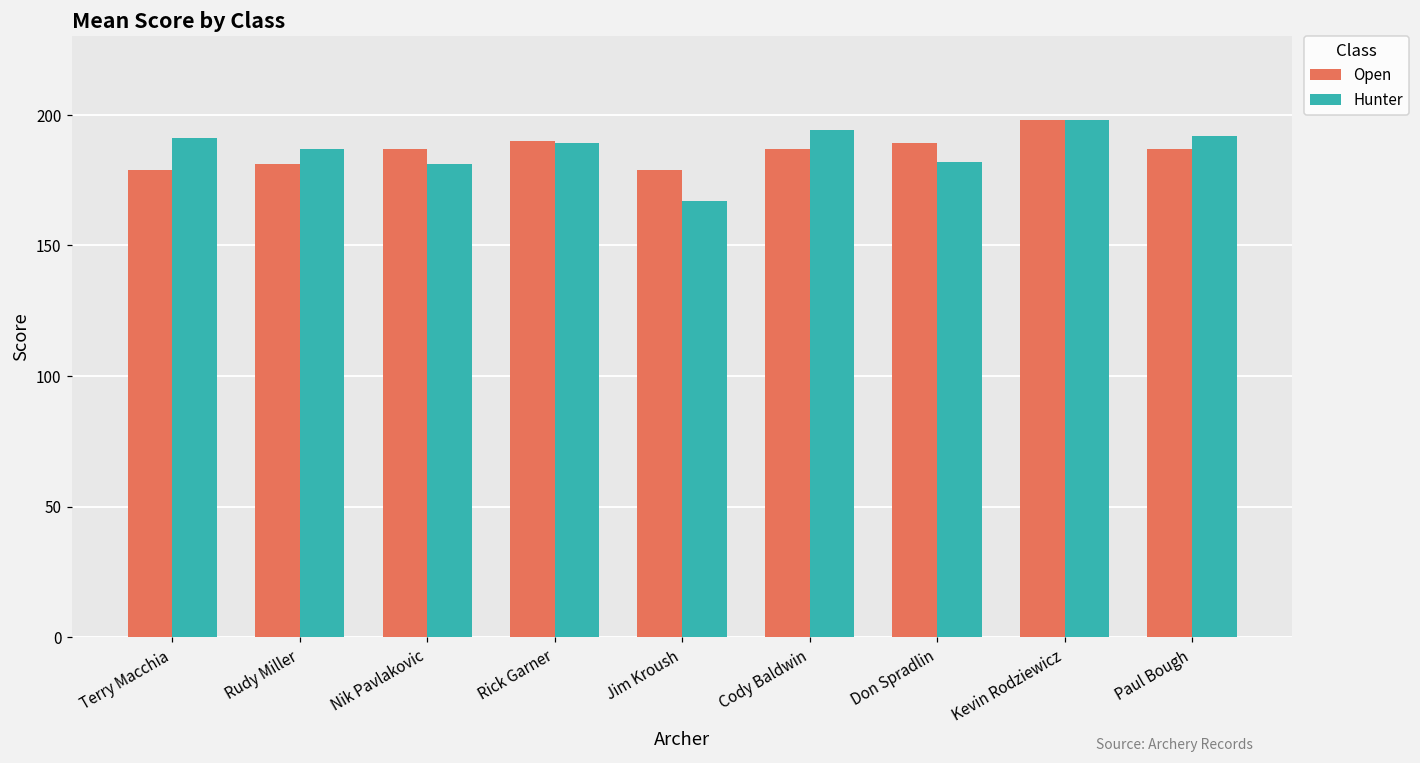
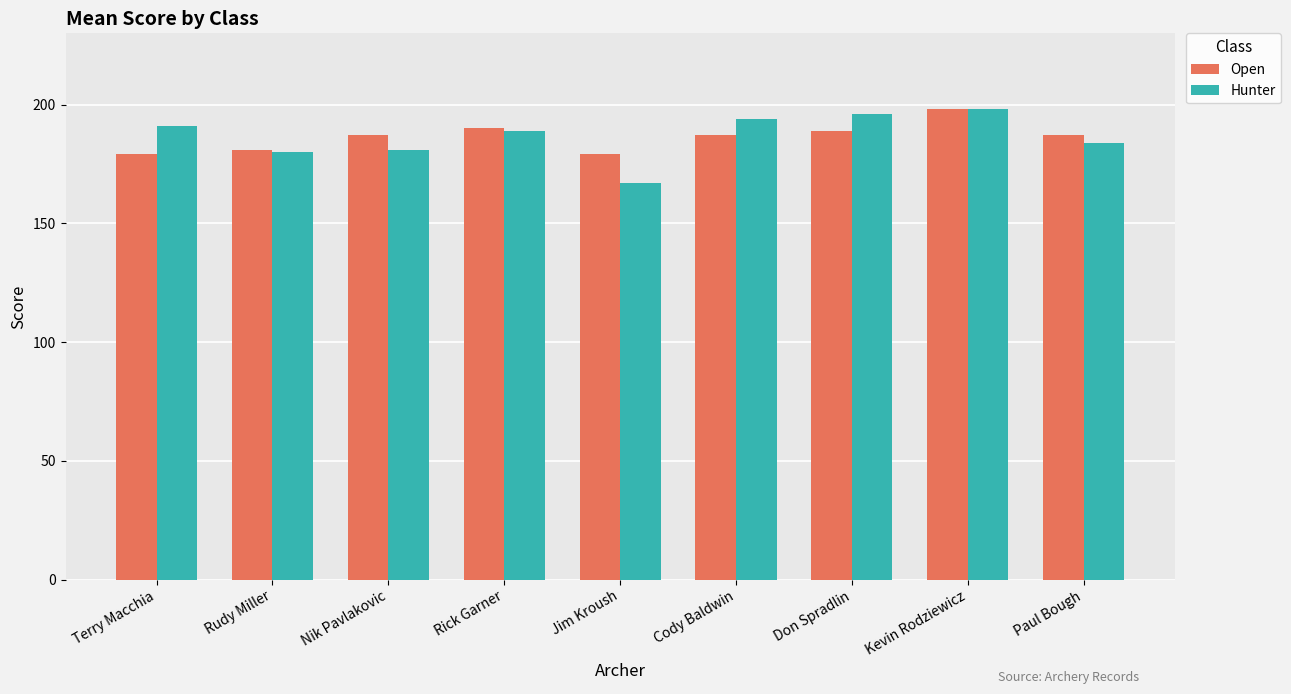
Hunter, Rudy Miller: 187 -> 180
Hunter, Don Spradlin: 182 -> 196
Hunter, Paul Bough: 192 -> 184
